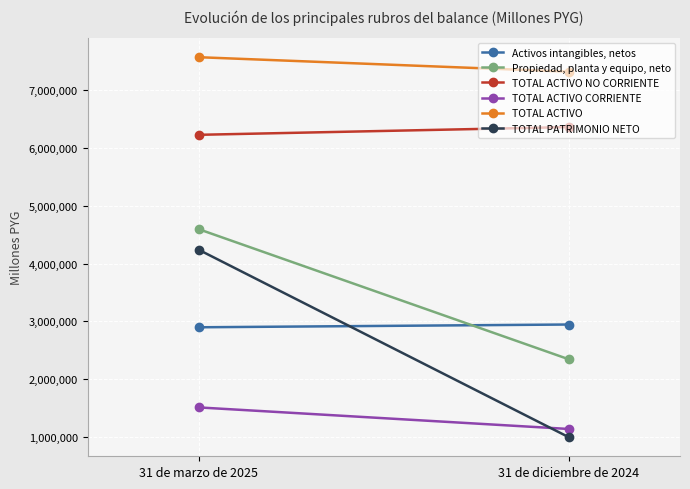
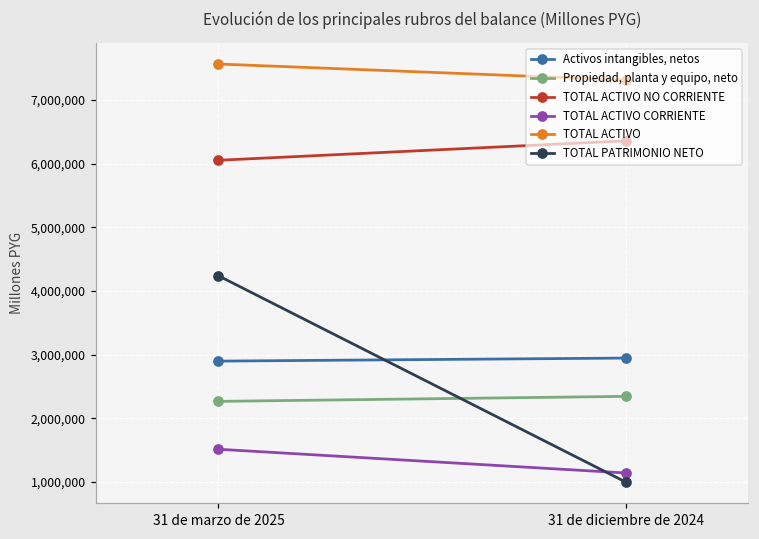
Propiedad, planta y equipo, neto, 31 de marzo de 2025: 4,600,000 -> 2,300,000
TOTAL ACTIVO NO CORRIENTE, 31 de marzo de 2025: 6,200,000 -> 6,100,000
